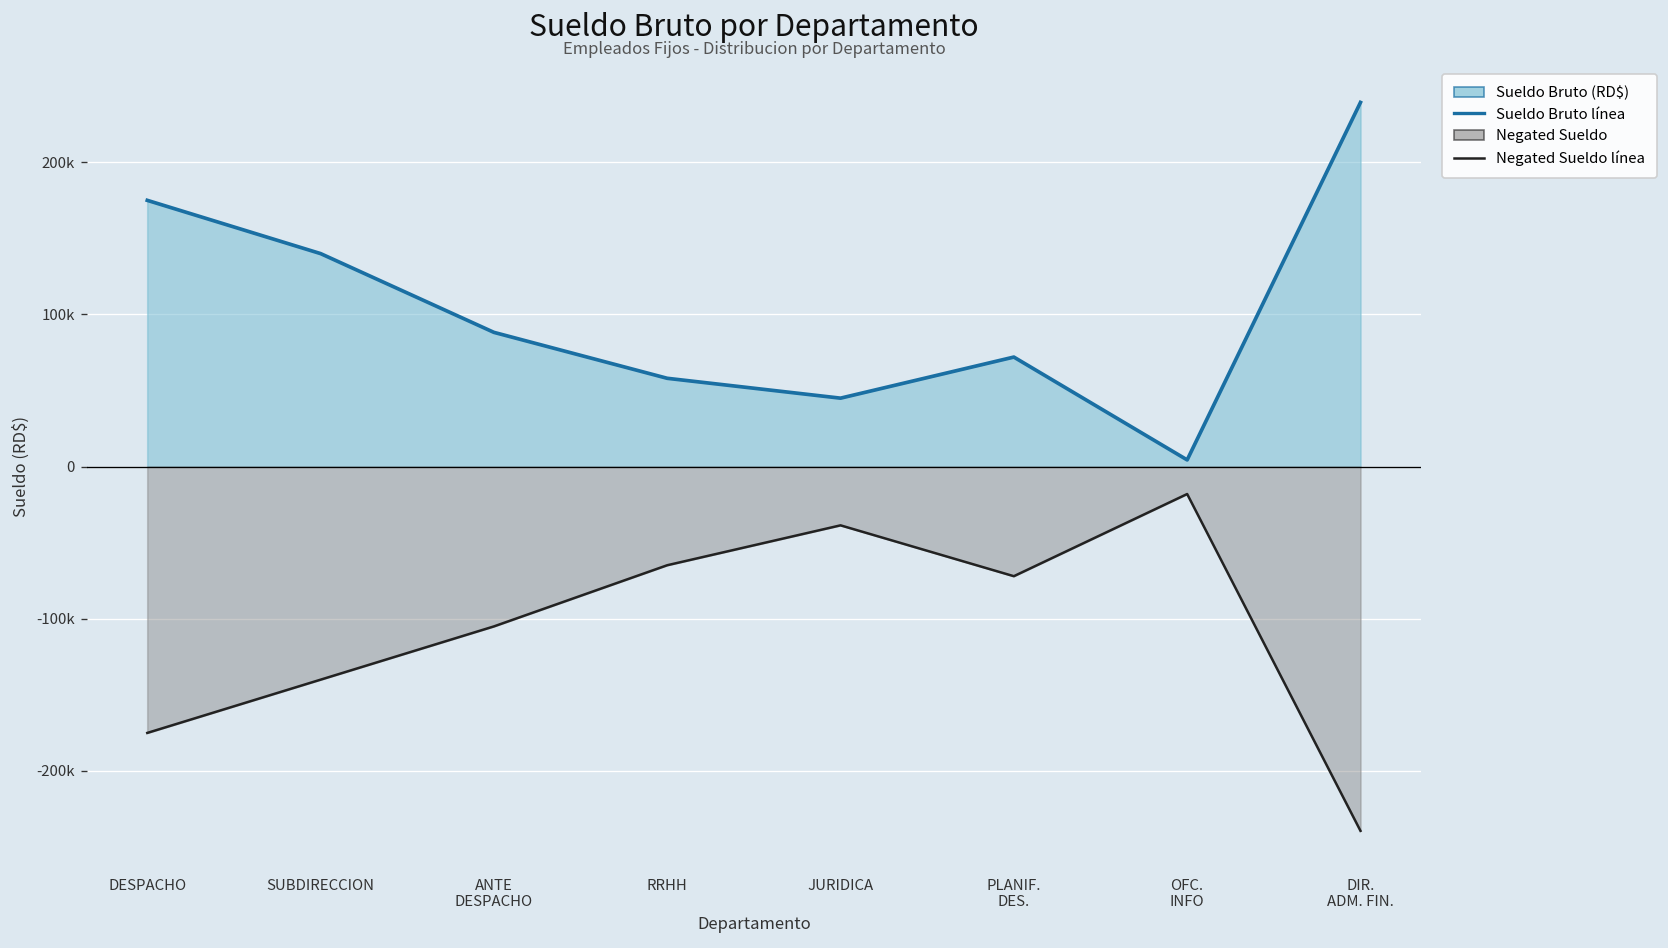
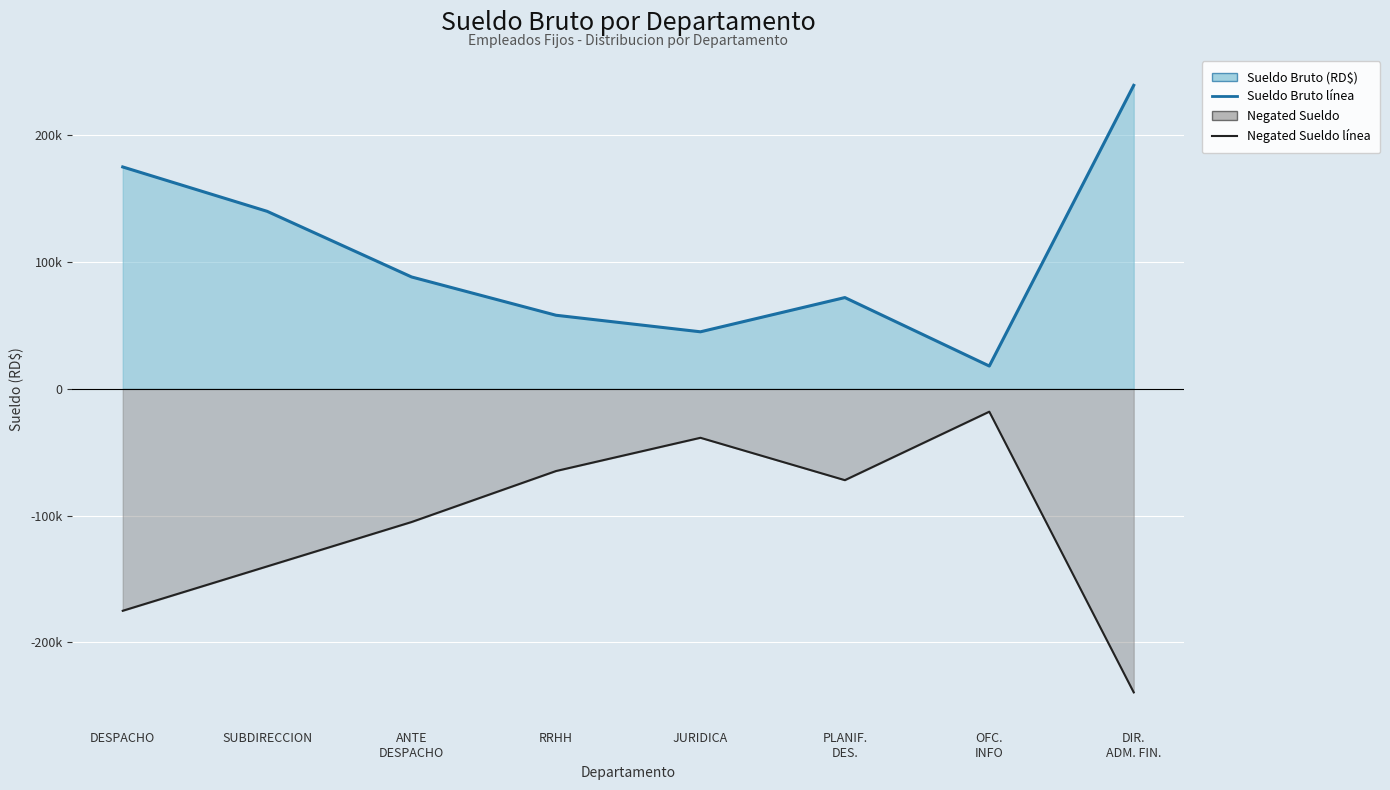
Sueldo Bruto (RD$), OFC. INFO: 4000 -> 18000
